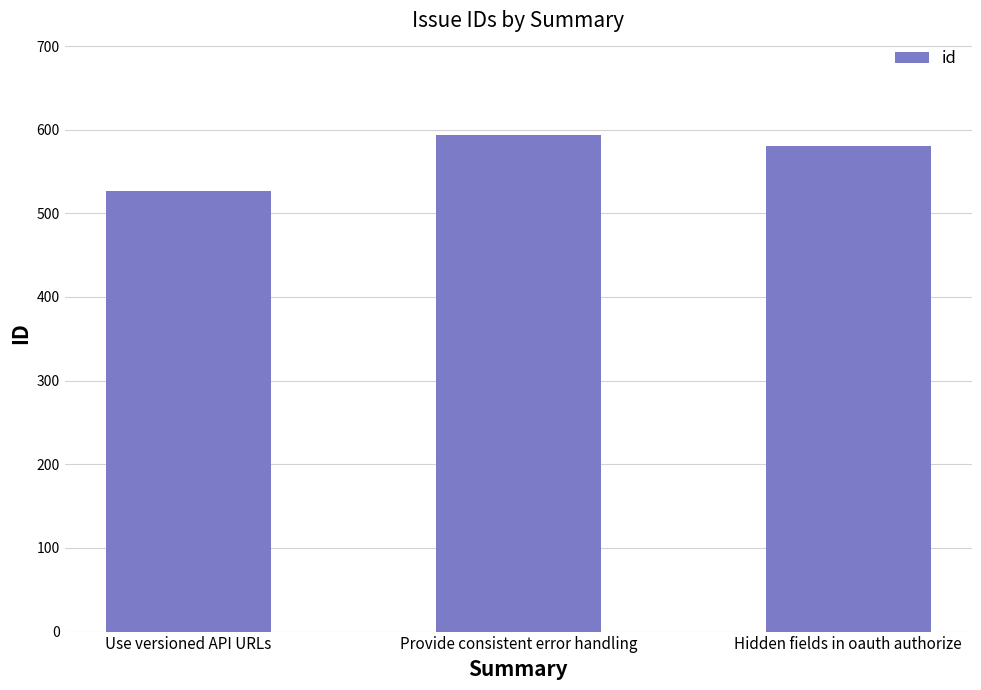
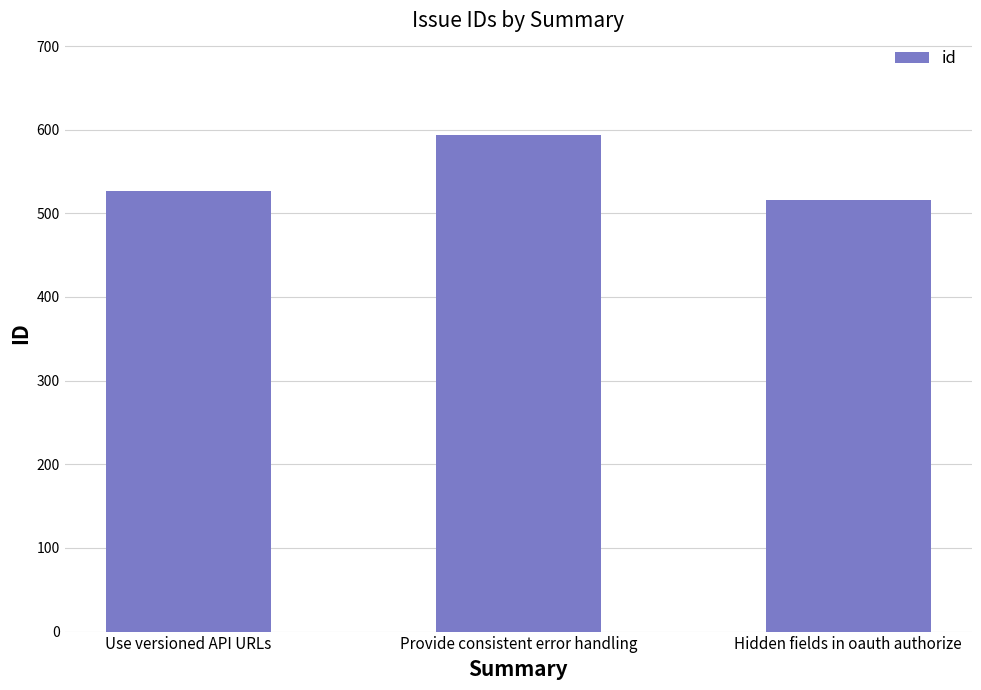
Hidden fields in oauth authorize: 580 -> 520
